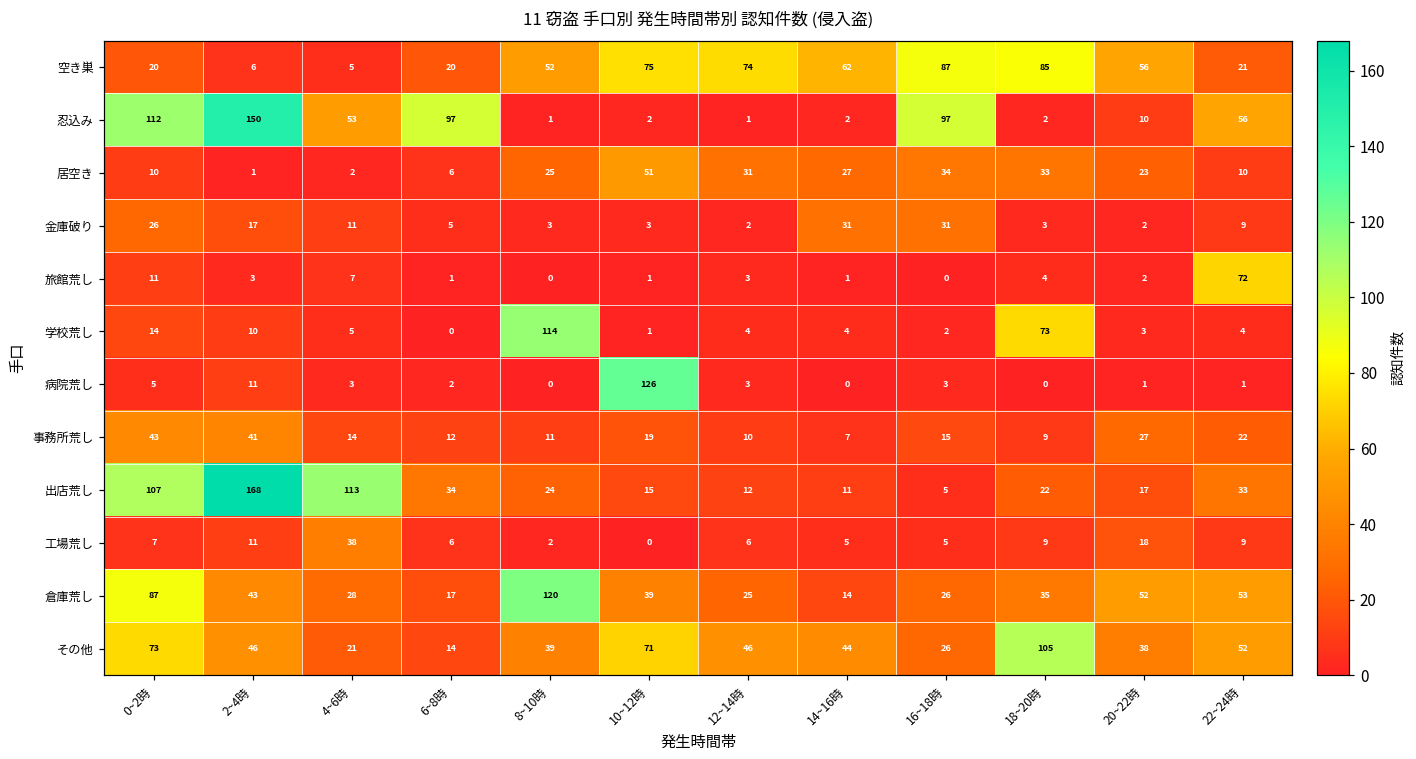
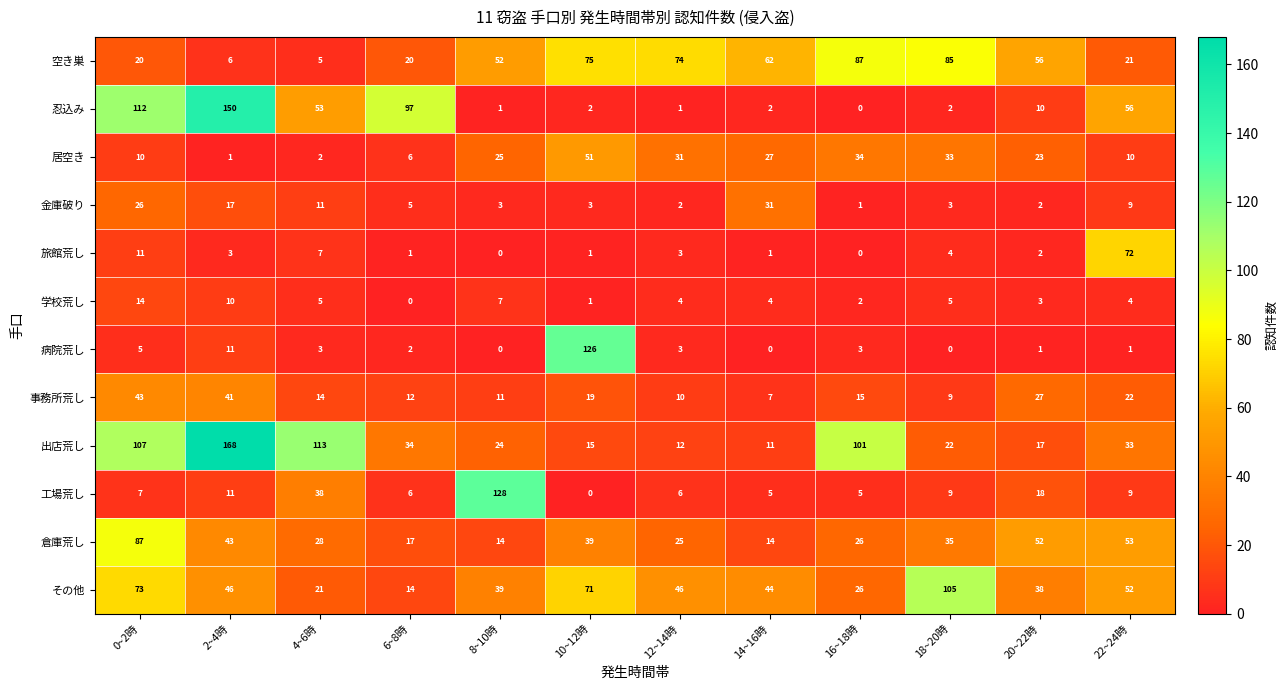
忍込み, 16~18時: 97 -> 0
金庫破り, 16~18時: 31 -> 1
学校荒し, 8~10時: 114 -> 7
学校荒し, 18~20時: 73 -> 5
出店荒し, 16~18時: 5 -> 101
工場荒し, 8~10時: 2 -> 128
倉庫荒し, 8~10時: 120 -> 14
